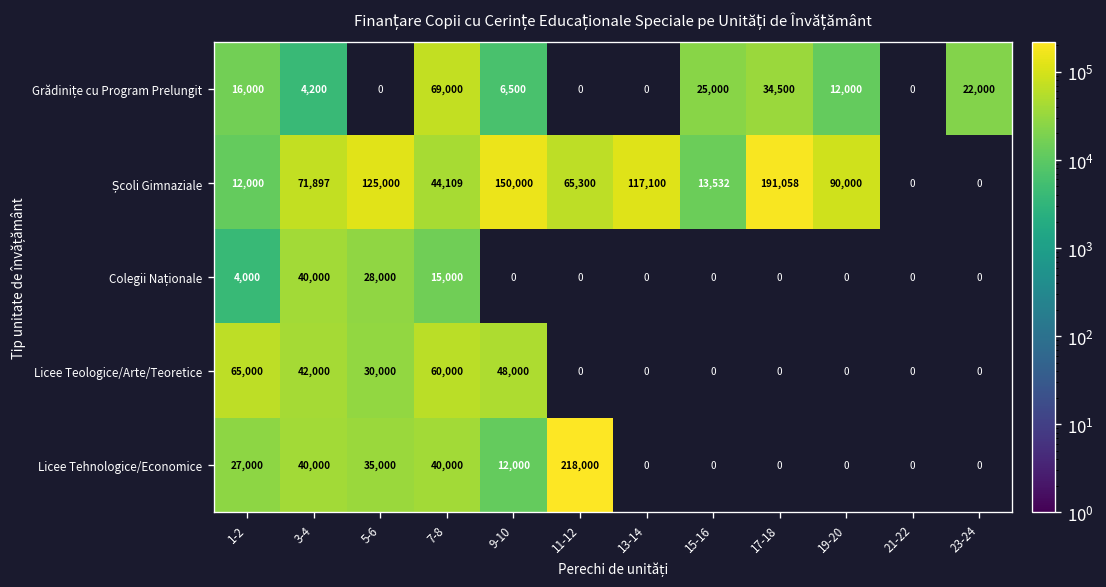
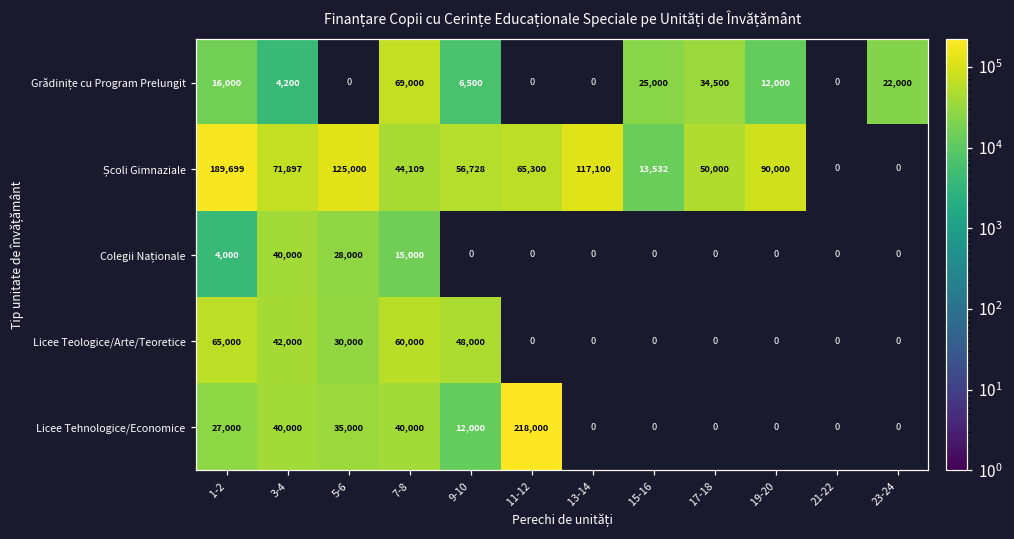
Școli Gimnaziale, 1-2: 12,000 -> 189,699
Școli Gimnaziale, 9-10: 150,000 -> 56,728
Școli Gimnaziale, 17-18: 191,058 -> 50,000
